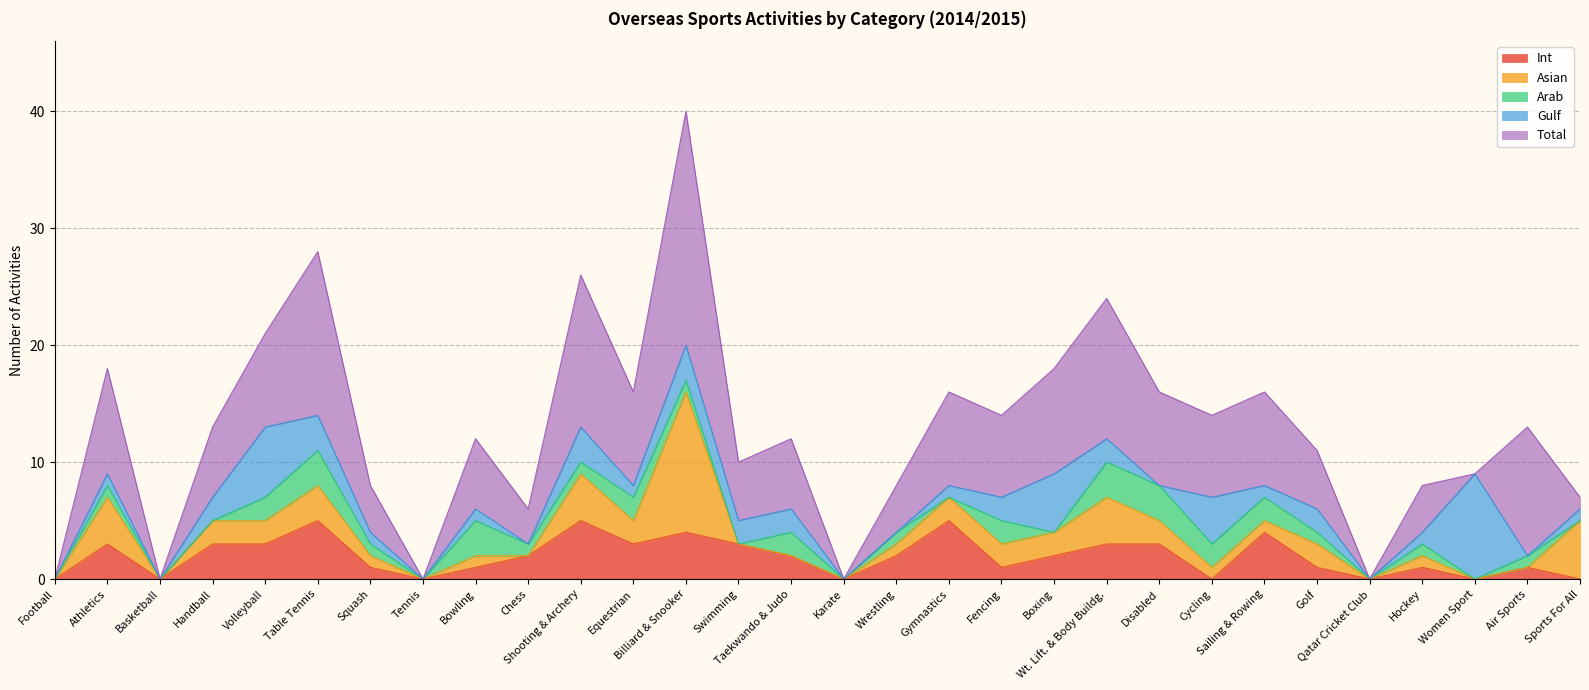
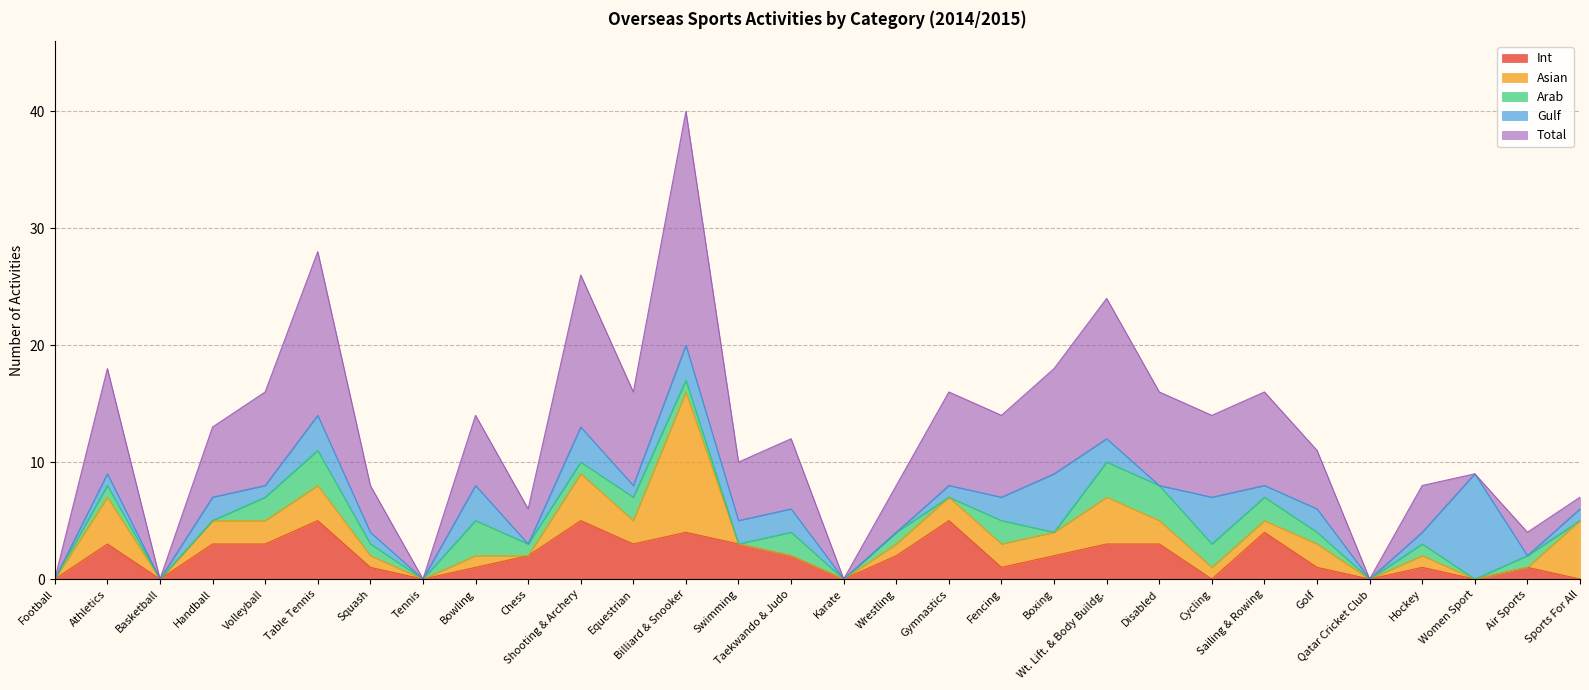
Gulf, Volleyball: 6 -> 1
Gulf, Bowling: 1 -> 3
Total, Air Sports: 11 -> 2
